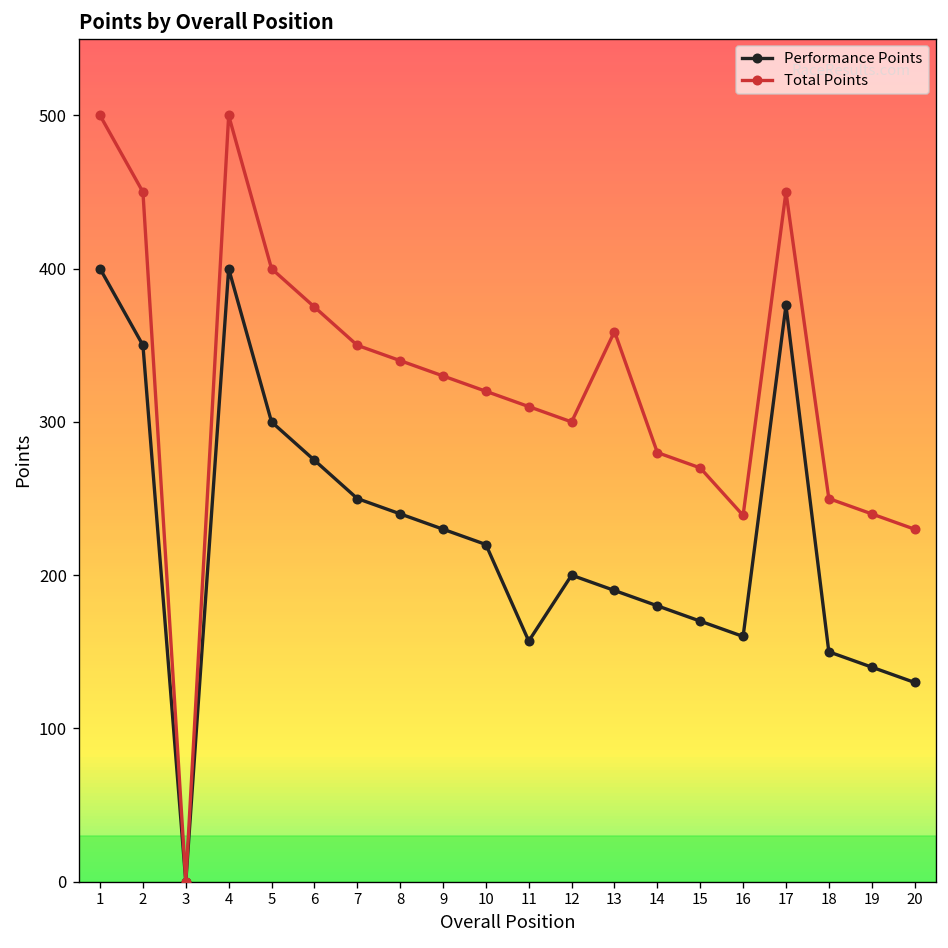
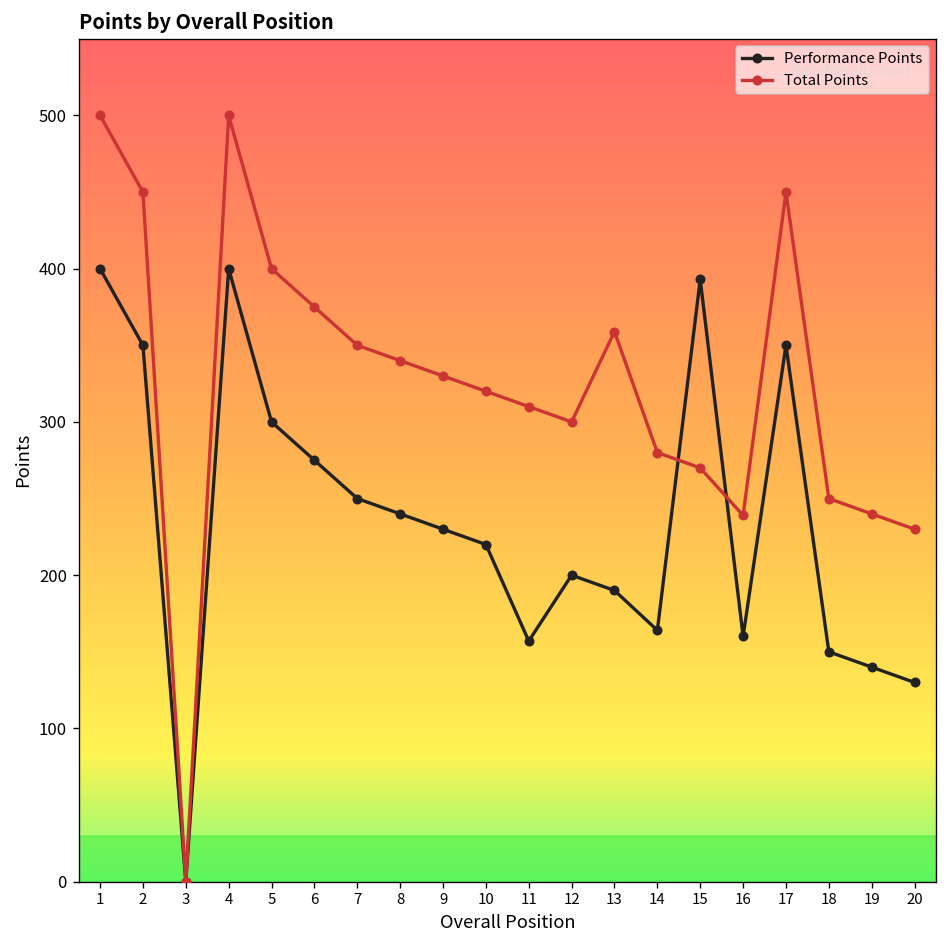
Performance Points, 14: 180 -> 164
Performance Points, 15: 170 -> 393
Performance Points, 17: 376 -> 350
